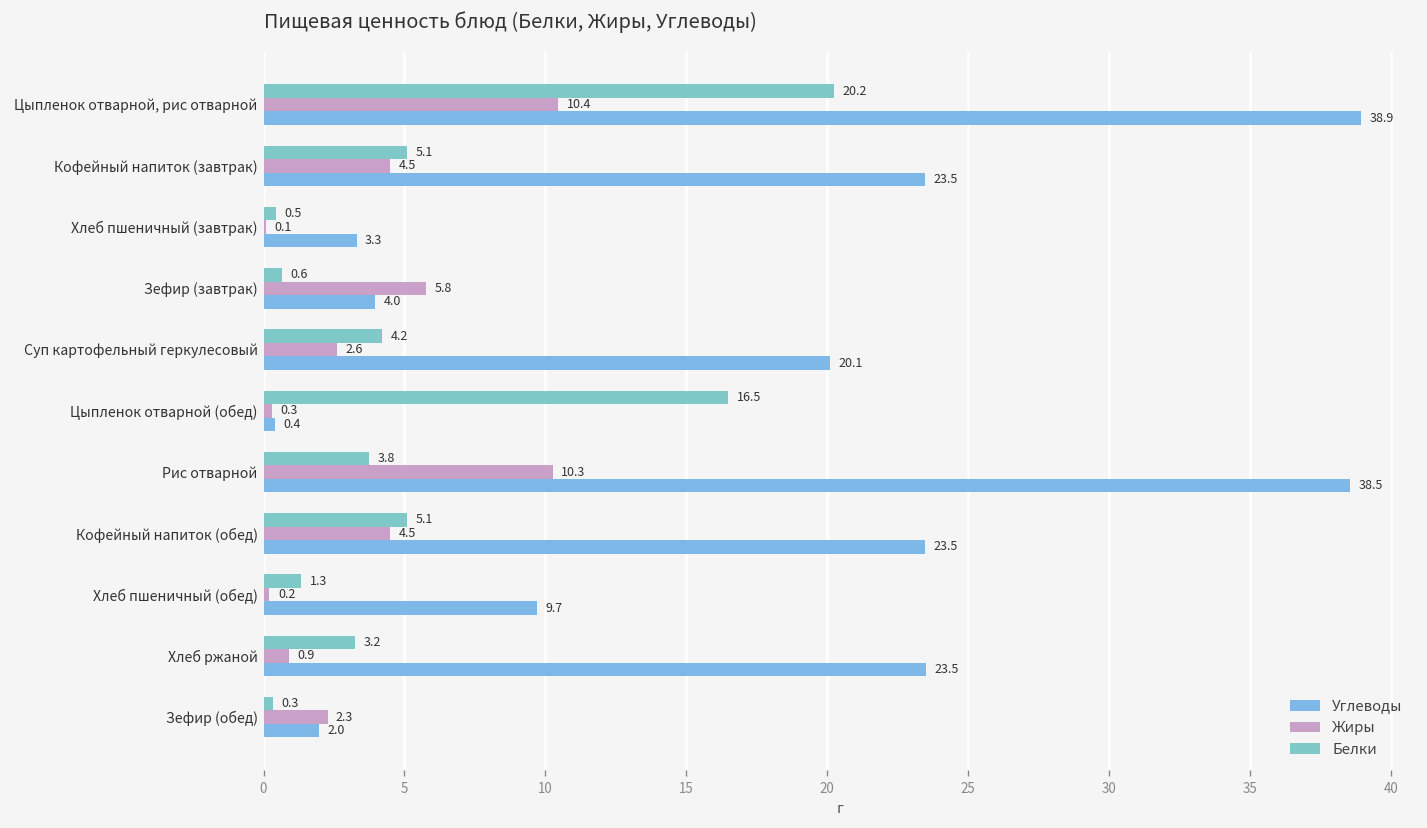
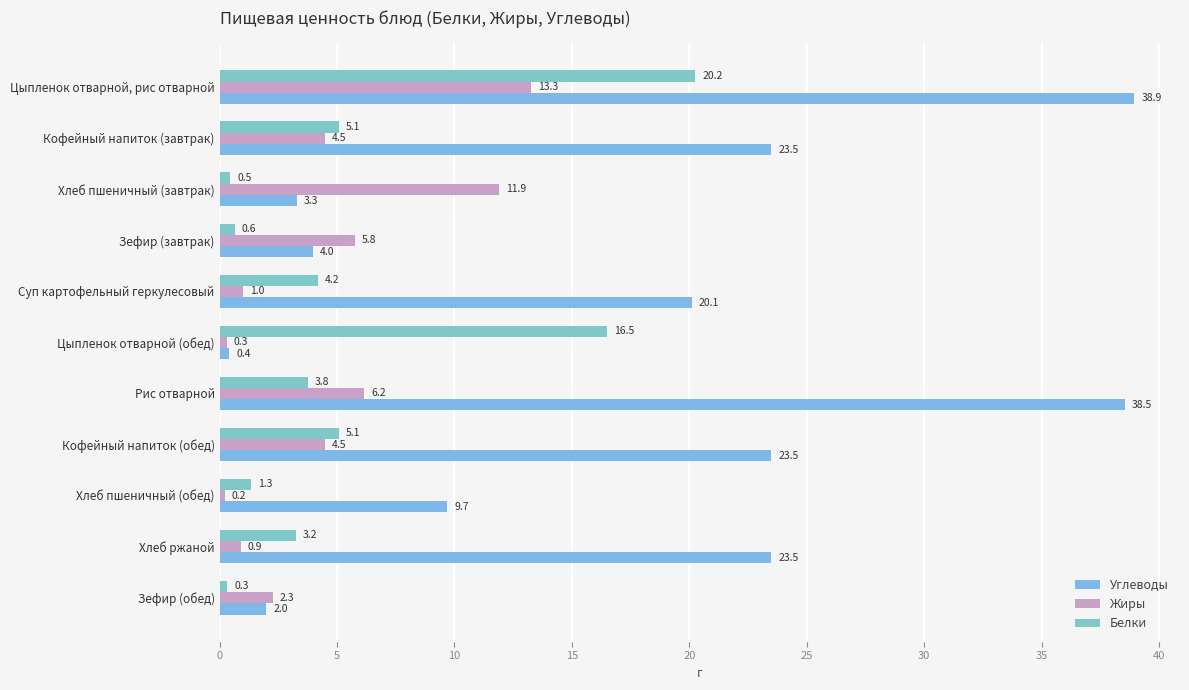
Жиры, Цыпленок отварной, рис отварной: 10.4 -> 13.3
Жиры, Хлеб пшеничный (завтрак): 0.1 -> 11.9
Жиры, Суп картофельный геркулесовый: 2.6 -> 1.0
Жиры, Рис отварной: 10.3 -> 6.2
